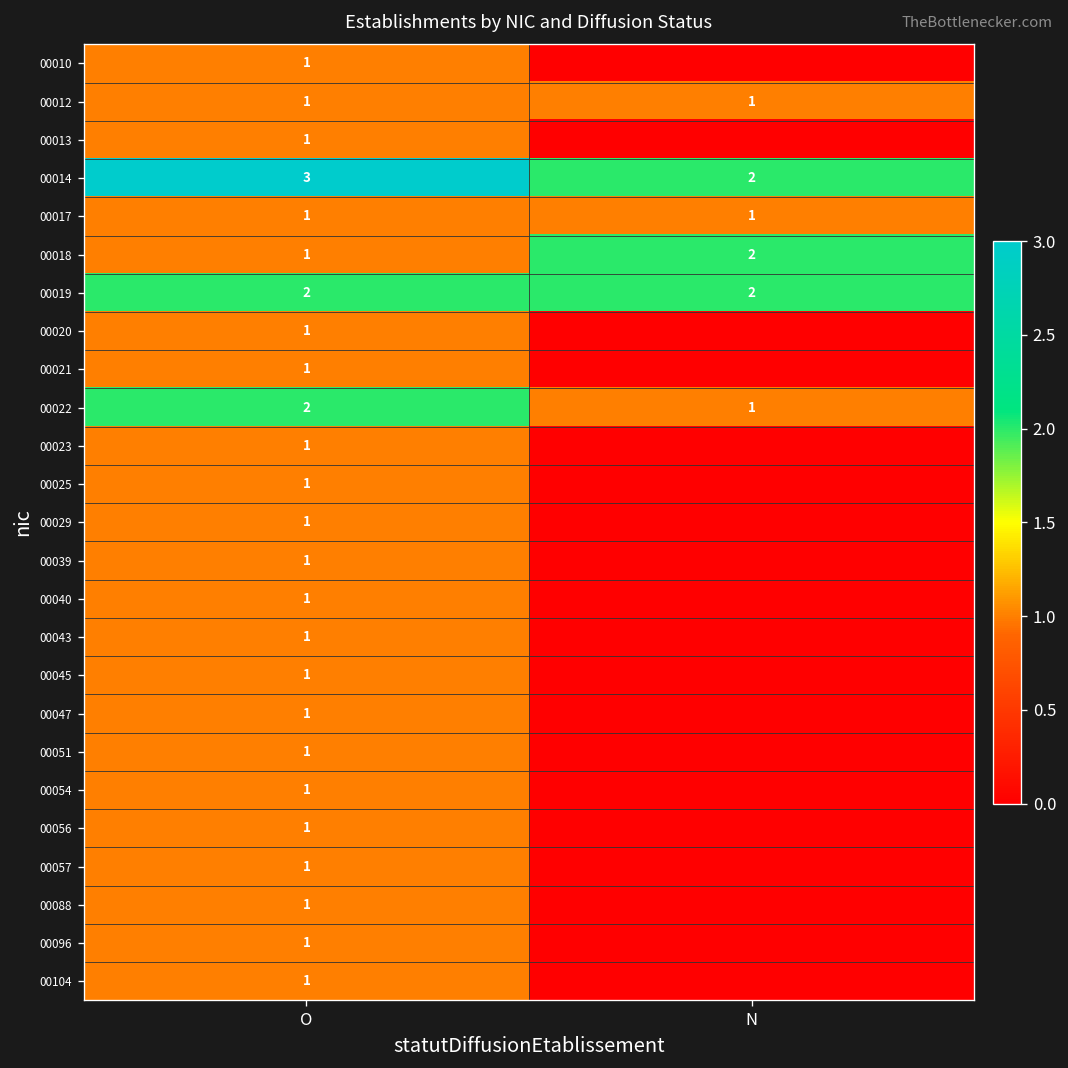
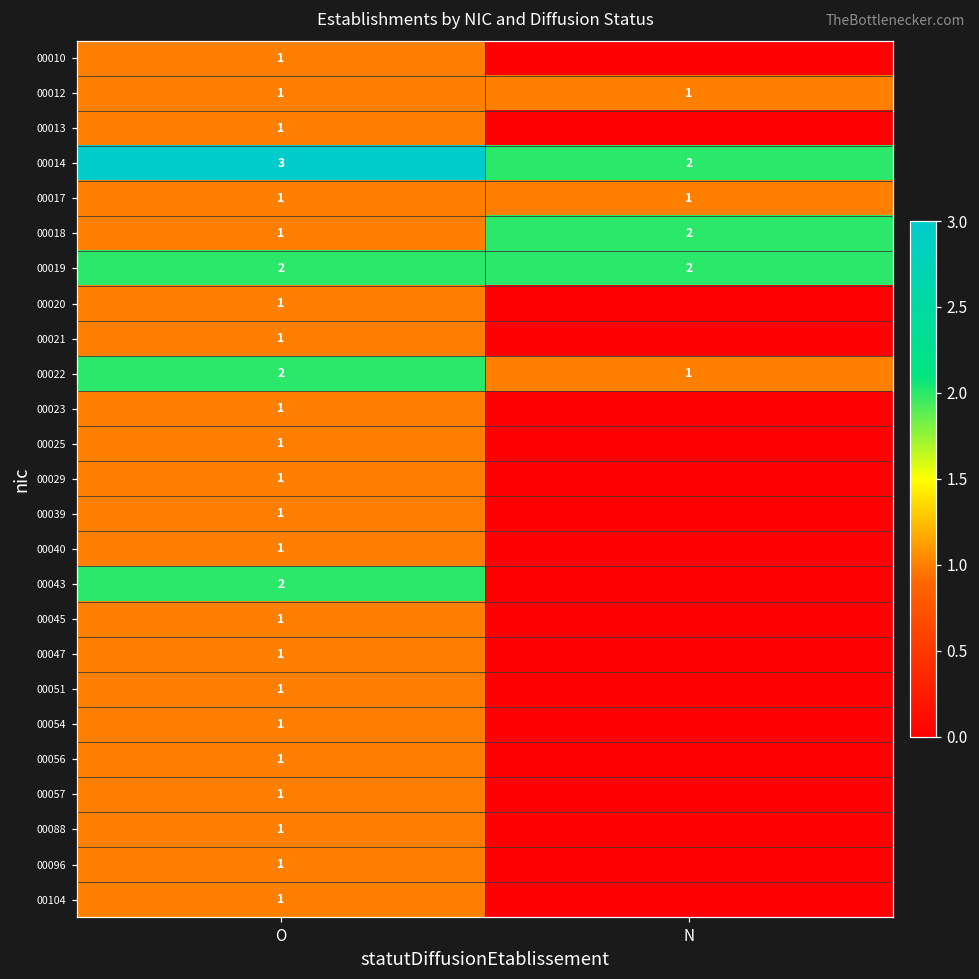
00043, O: 1 -> 2
